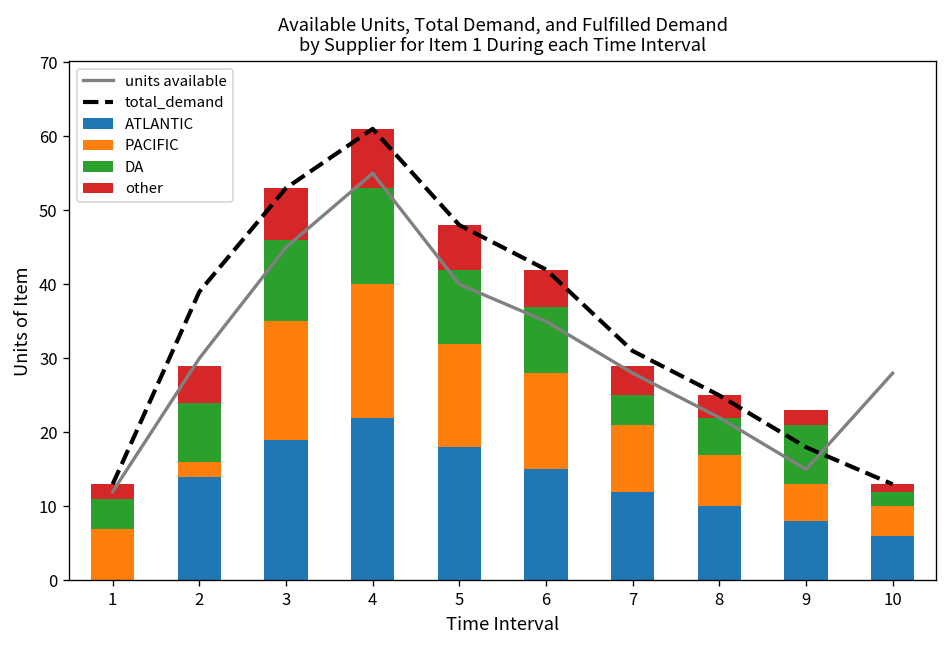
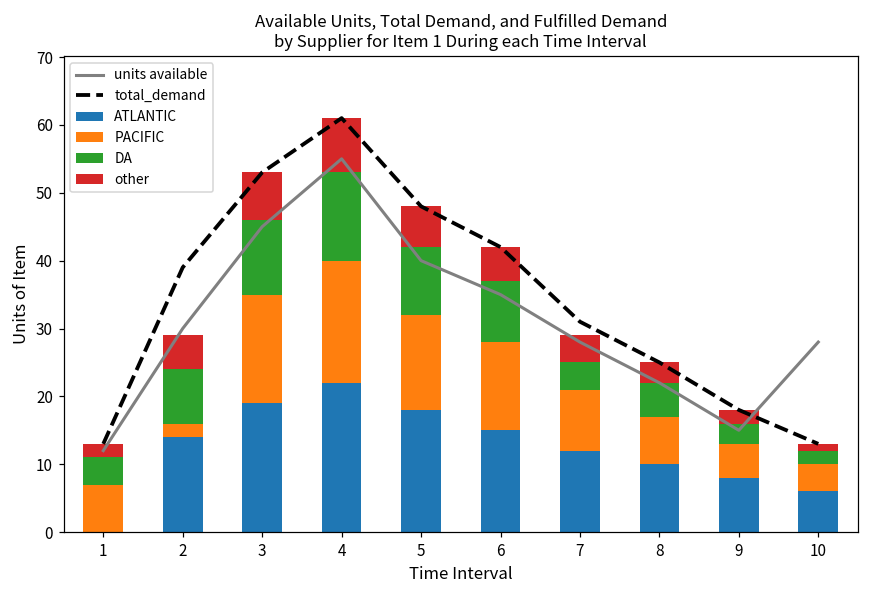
DA, 9: 8 -> 3
